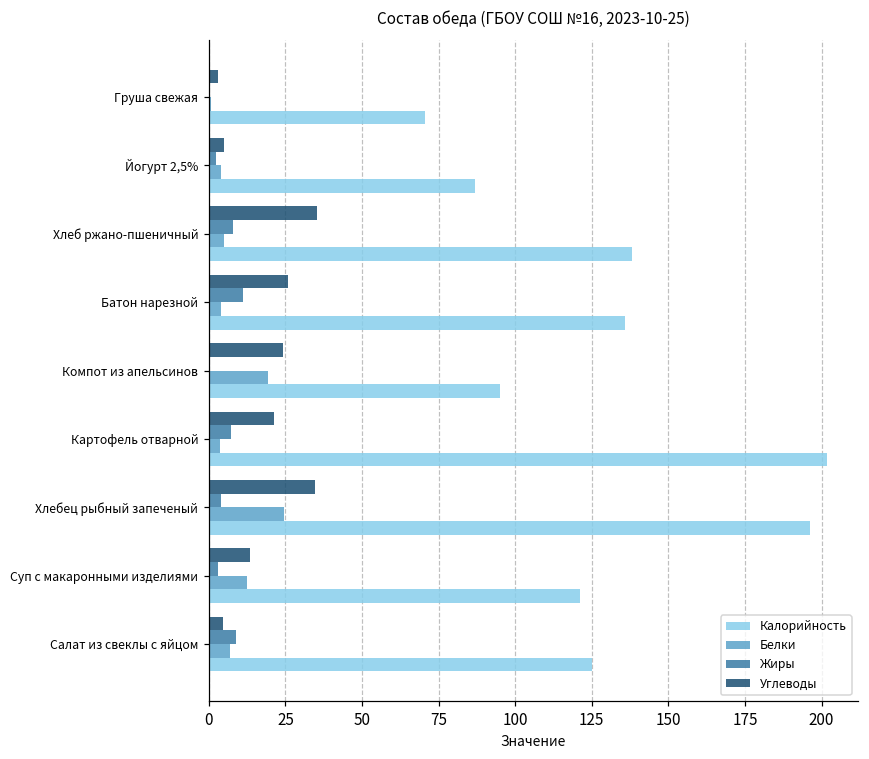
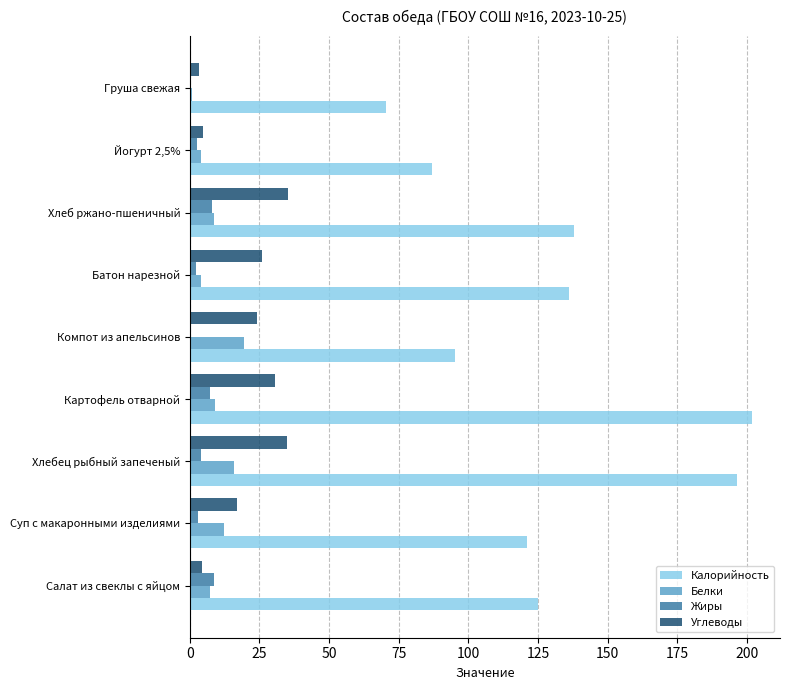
Белки, Хлеб ржано-пшеничный: 5 -> 9
Жиры, Батон нарезной: 11 -> 2
Углеводы, Картофель отварной: 21 -> 30
Белки, Картофель отварной: 4 -> 9
Белки, Хлебец рыбный запеченый: 25 -> 16
Углеводы, Суп с макаронными изделиями: 13 -> 17
